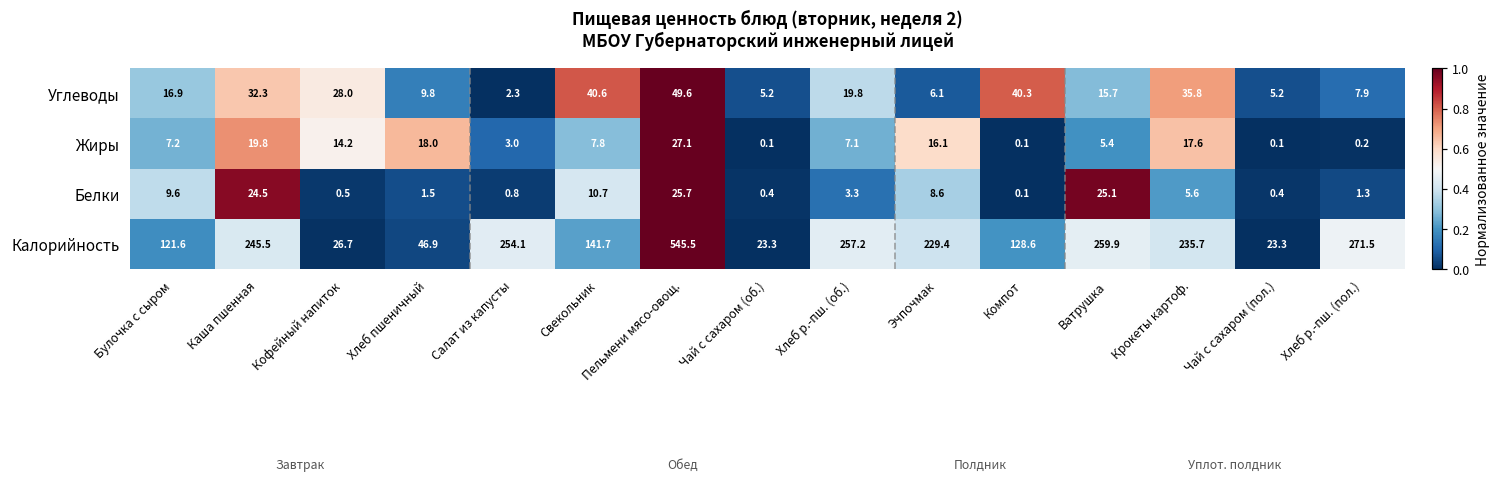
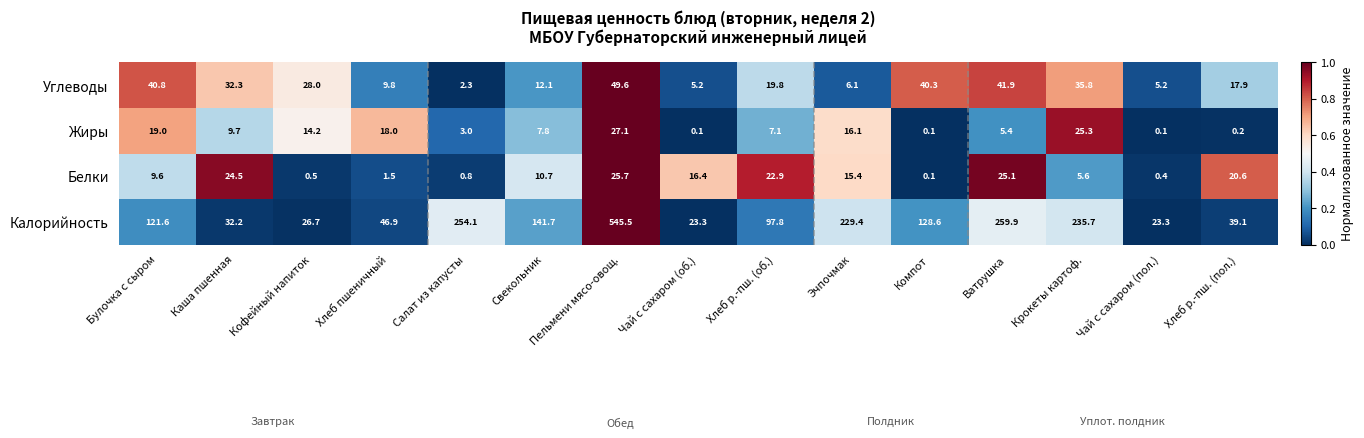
Углеводы, Булочка с сыром: 16.9 -> 40.8
Углеводы, Свекольник: 40.6 -> 12.1
Углеводы, Ватрушка: 15.7 -> 41.9
Углеводы, Хлеб р.-пш. (пол.): 7.9 -> 17.9
Жиры, Булочка с сыром: 7.2 -> 19.0
Жиры, Каша пшенная: 19.8 -> 9.7
Жиры, Крокеты картоф.: 17.6 -> 25.3
Белки, Чай с сахаром (об.): 0.4 -> 16.4
Белки, Хлеб р.-пш. (об.): 3.3 -> 22.9
Белки, Эчпочмак: 8.6 -> 15.4
Белки, Хлеб р.-пш. (пол.): 1.3 -> 20.6
Калорийность, Каша пшенная: 245.5 -> 32.2
Калорийность, Хлеб р.-пш. (об.): 257.2 -> 97.8
Калорийность, Хлеб р.-пш. (пол.): 271.5 -> 39.1
